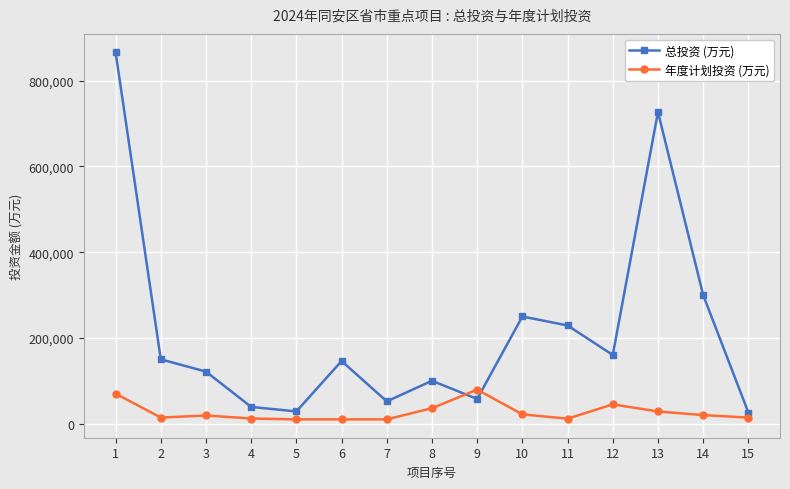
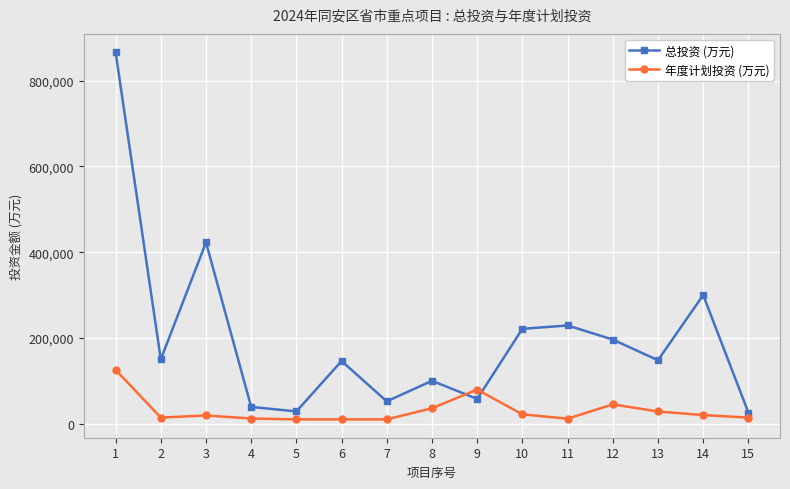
年度计划投资 (万元), 1: 70,000 -> 130,000
总投资 (万元), 3: 120,000 -> 420,000
总投资 (万元), 10: 250,000 -> 220,000
总投资 (万元), 12: 160,000 -> 200,000
总投资 (万元), 13: 730,000 -> 150,000
